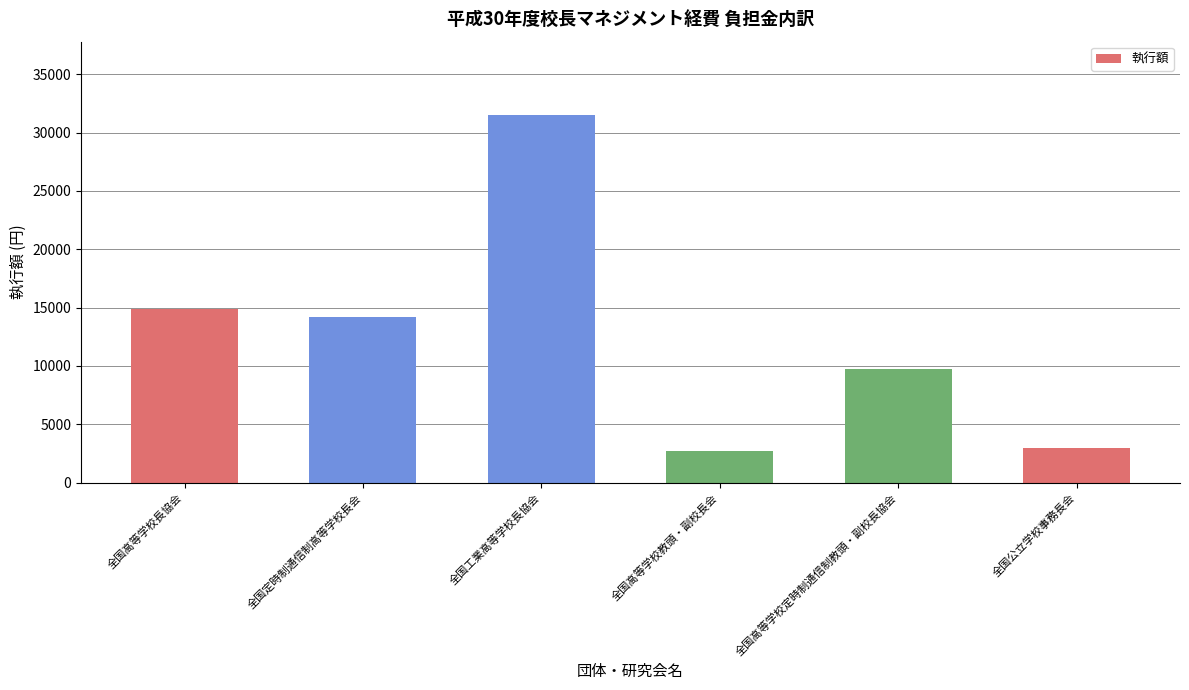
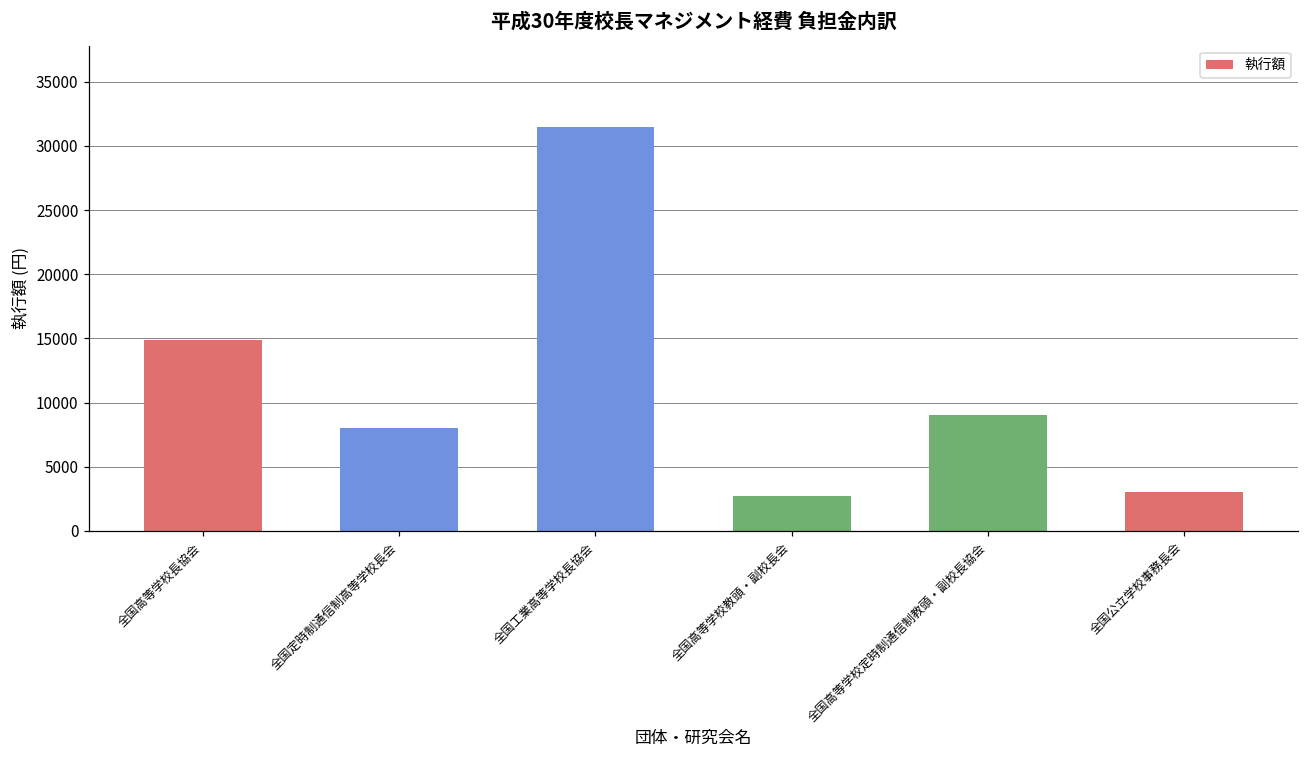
全国定時制通信制高等学校長会: 14200 -> 8000
全国高等学校定時制通信制教頭・副校長協会: 9700 -> 9000
